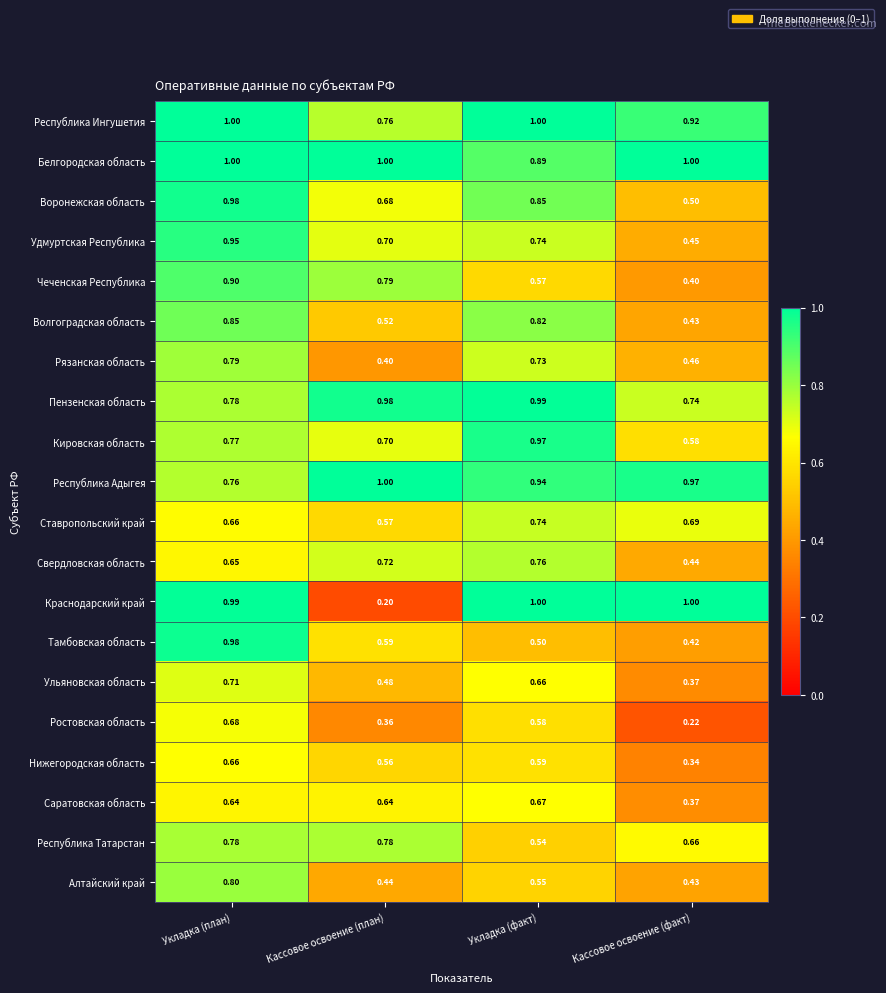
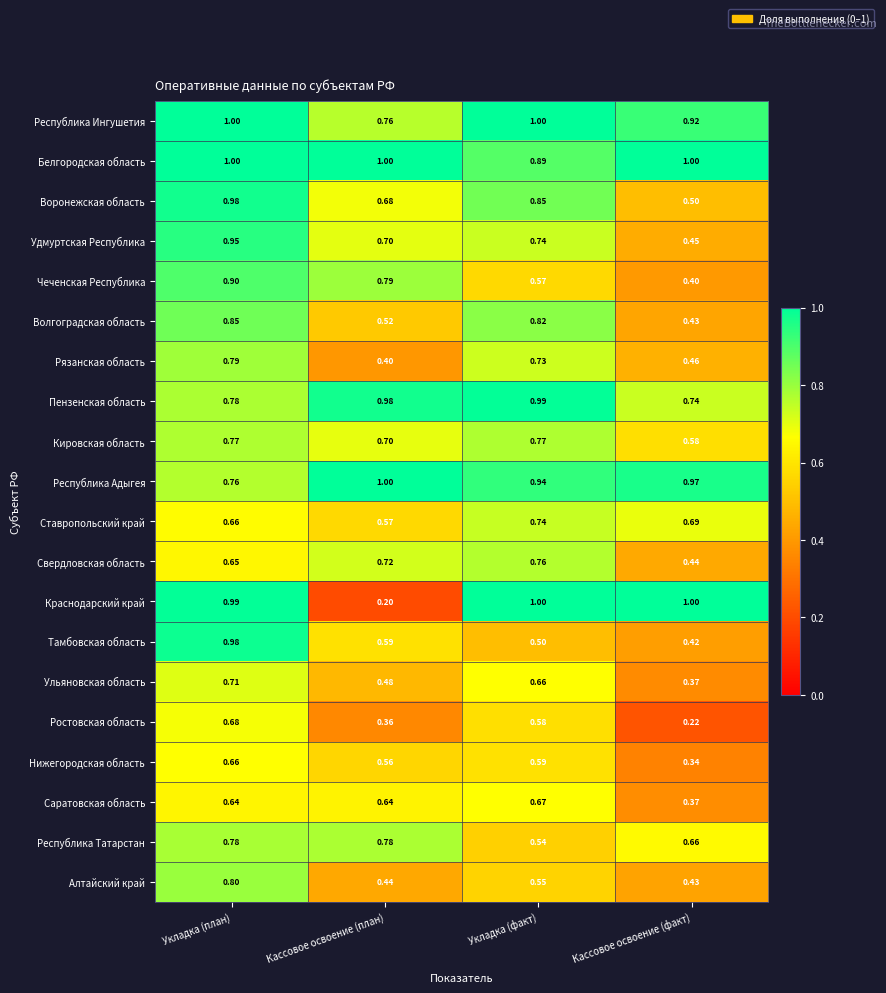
Кировская область, Укладка (факт): 0.97 -> 0.77
